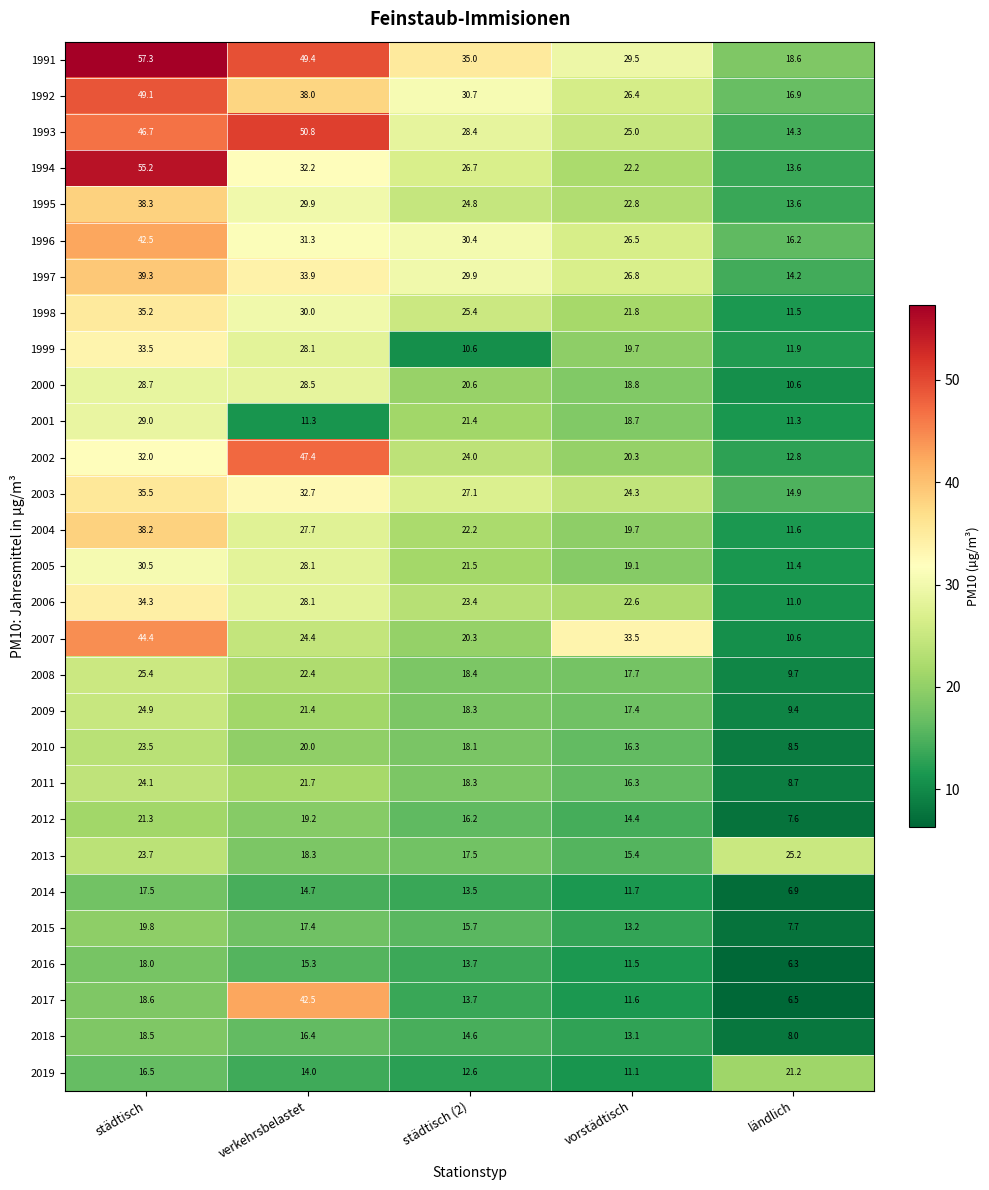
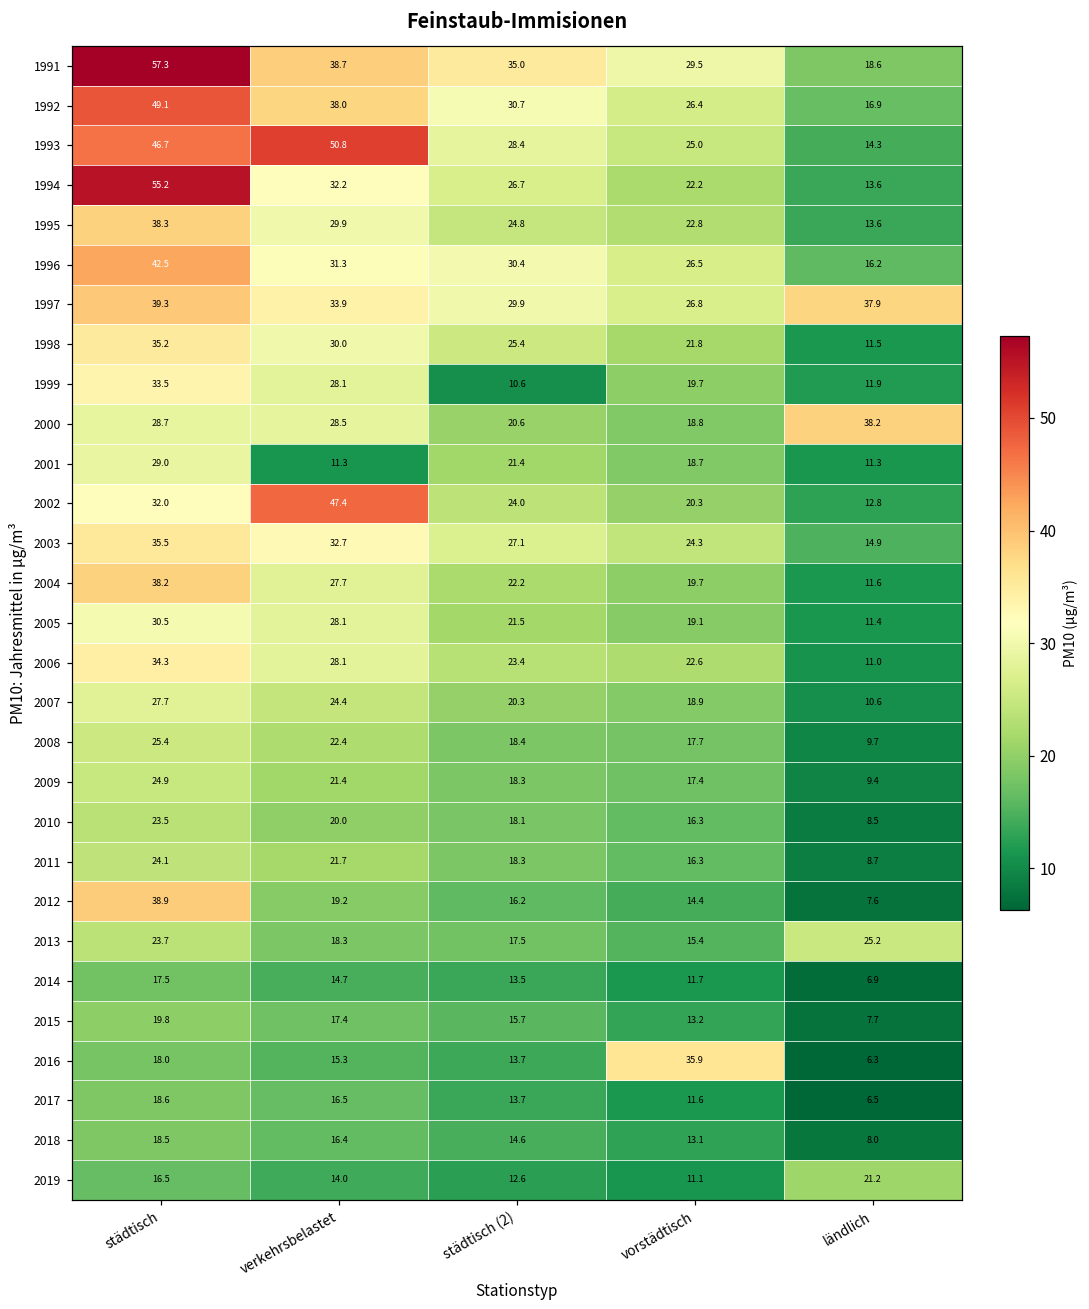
1991, verkehrsbelastet: 49.4 -> 38.7
1997, ländlich: 14.2 -> 37.9
2000, ländlich: 10.6 -> 38.2
2007, städtisch: 44.4 -> 27.7
2007, vorstädtisch: 33.5 -> 18.9
2012, städtisch: 21.3 -> 38.9
2016, vorstädtisch: 11.5 -> 35.9
2017, verkehrsbelastet: 42.5 -> 16.5
